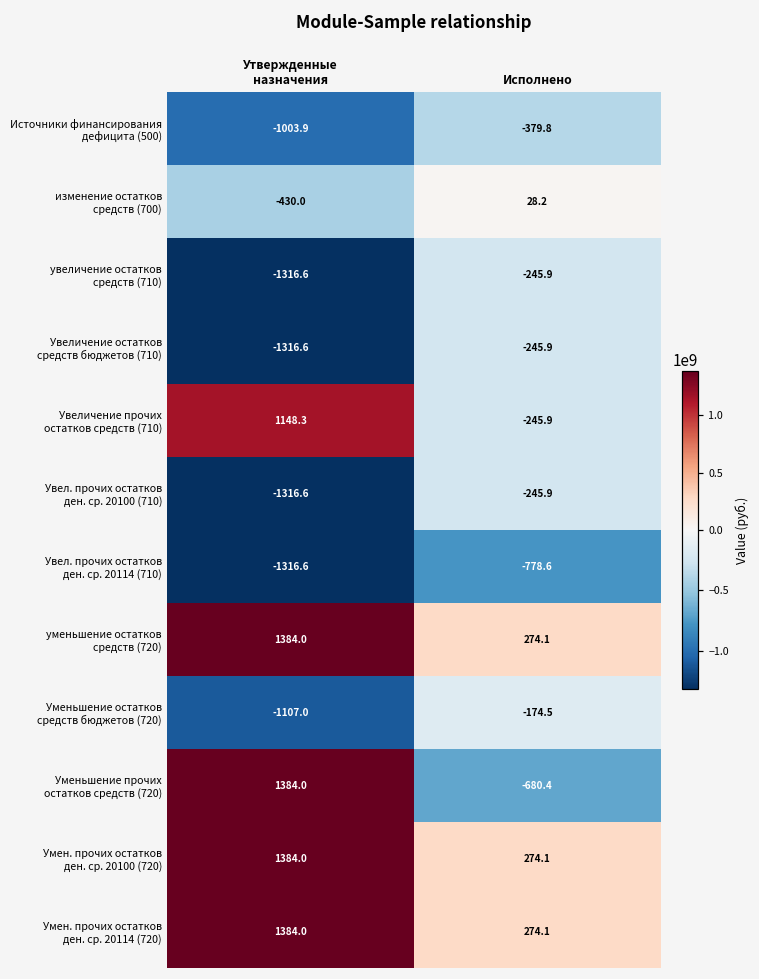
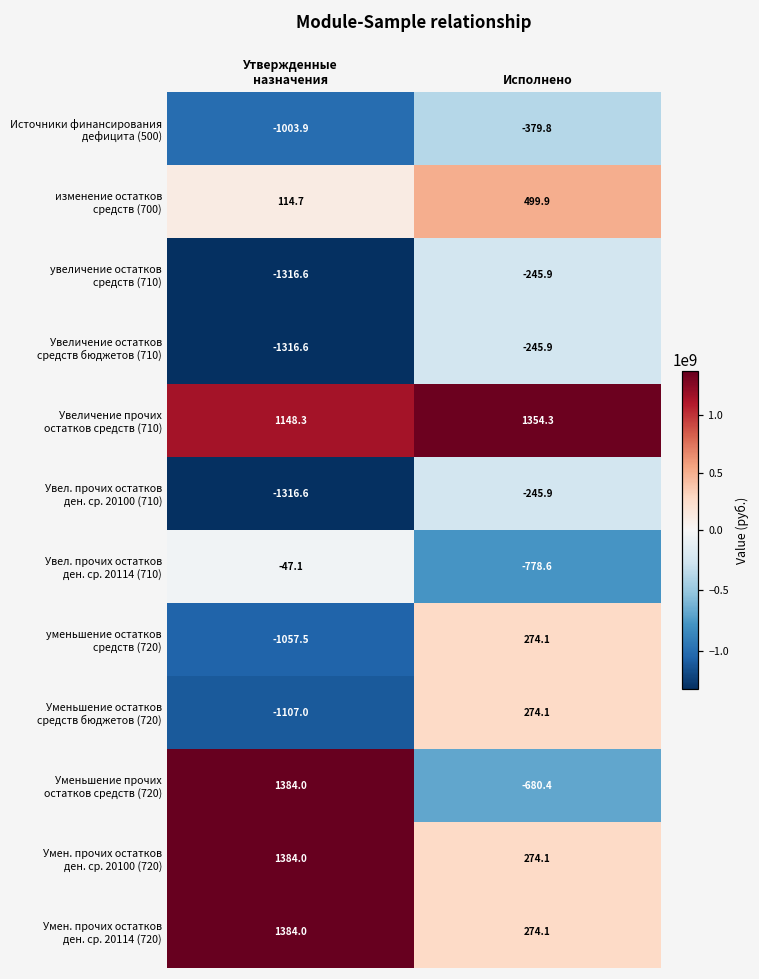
изменение остатков средств (700), Утвержденные назначения: -430.0 -> 114.7
изменение остатков средств (700), Исполнено: 28.2 -> 499.9
Увеличение прочих остатков средств (710), Исполнено: -245.9 -> 1354.3
Увел. прочих остатков ден. ср. 20114 (710), Утвержденные назначения: -1316.6 -> -47.1
уменьшение остатков средств (720), Утвержденные назначения: 1384.0 -> -1057.5
Уменьшение остатков средств бюджетов (720), Исполнено: -174.5 -> 274.1
